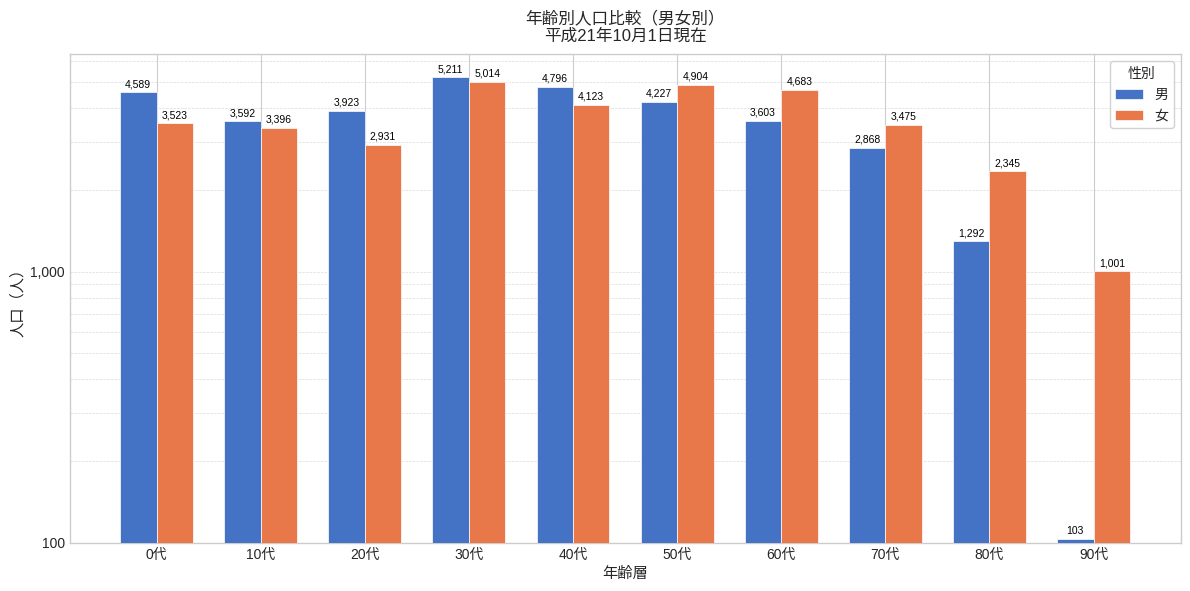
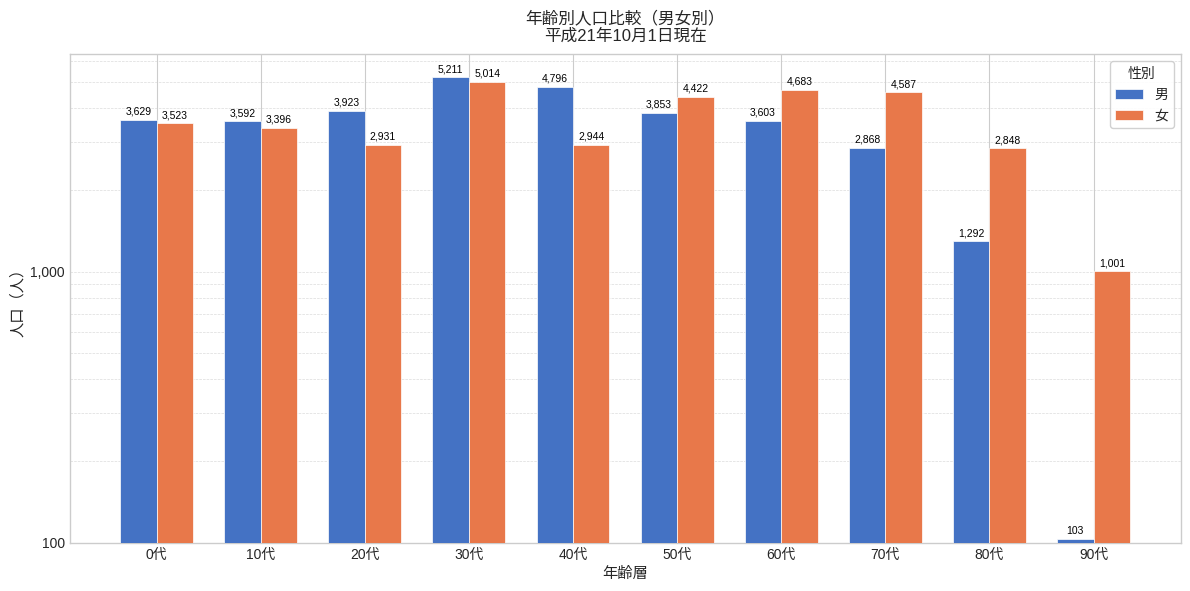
男, 0代: 4,589 -> 3,629
女, 40代: 4,123 -> 2,944
男, 50代: 4,227 -> 3,853
女, 50代: 4,904 -> 4,422
女, 70代: 3,475 -> 4,587
女, 80代: 2,345 -> 2,848
